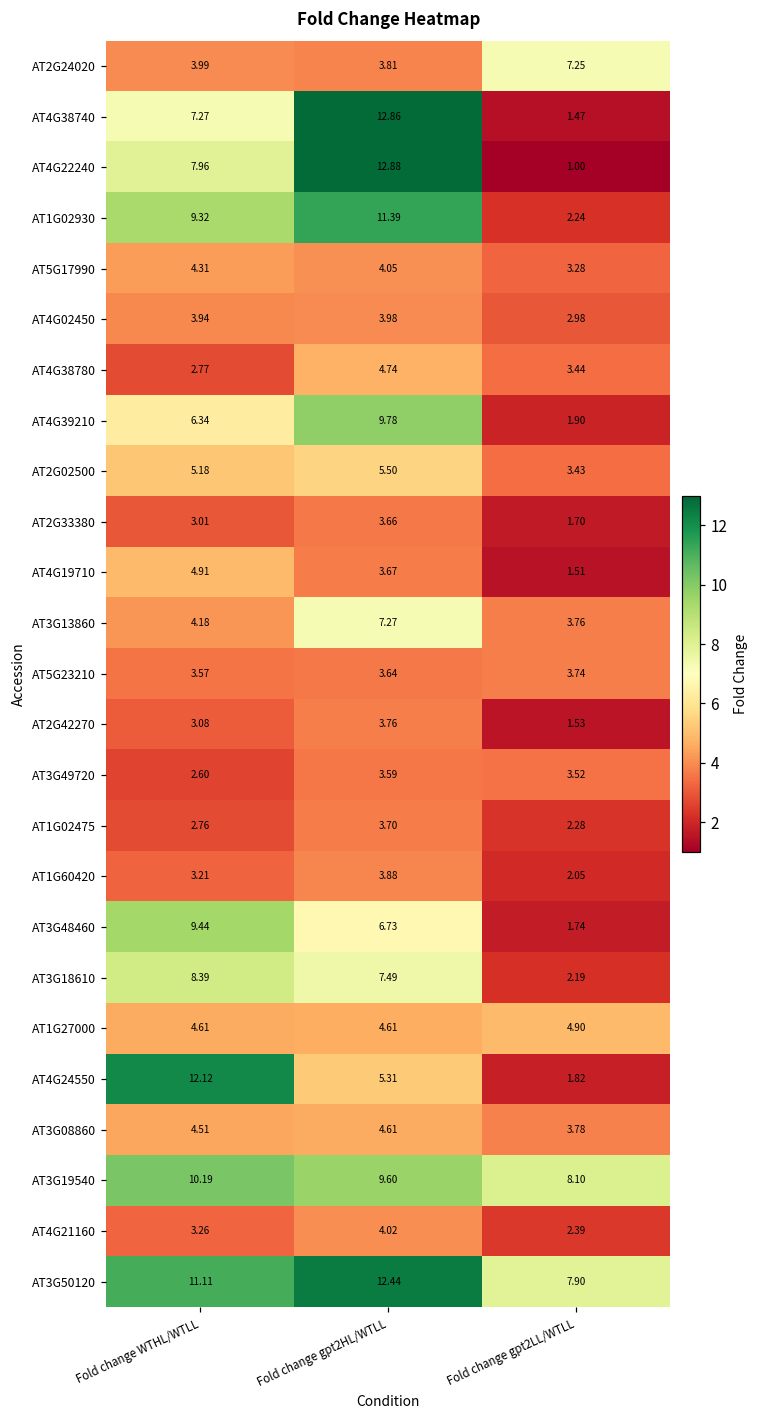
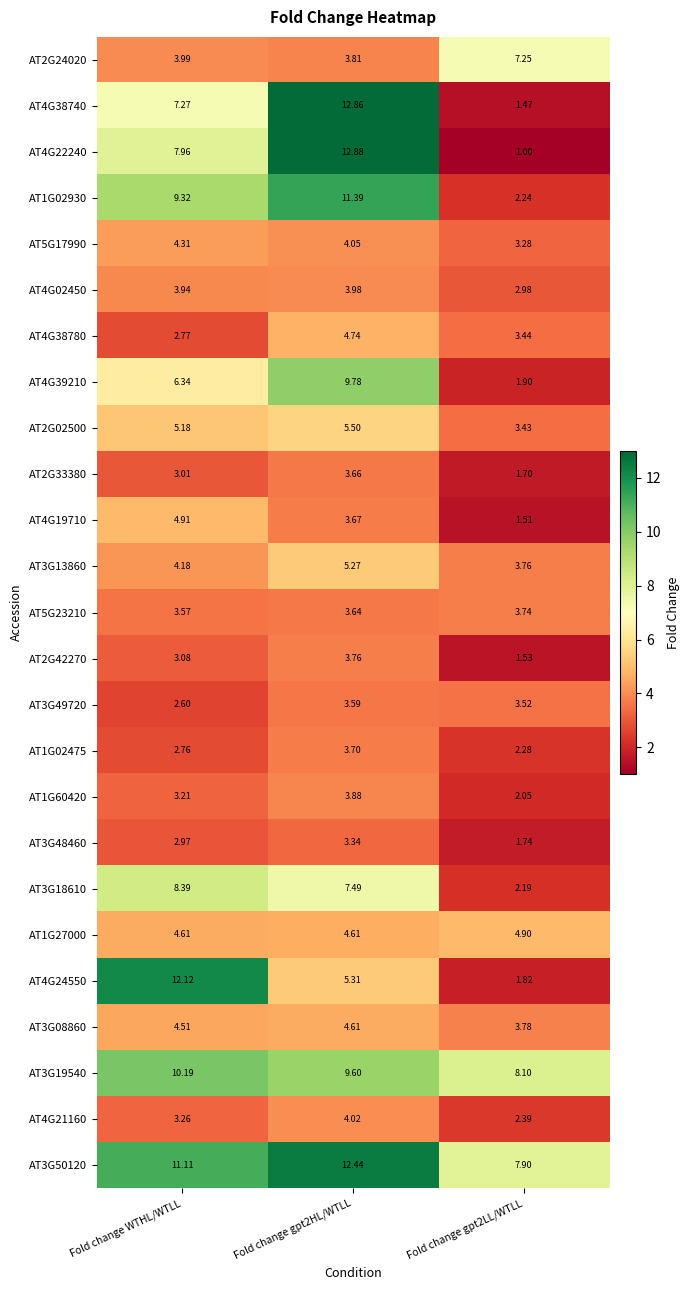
AT3G13860, Fold change gpt2HL/WTLL: 7.27 -> 5.27
AT3G48460, Fold change WTHL/WTLL: 9.44 -> 2.97
AT3G48460, Fold change gpt2HL/WTLL: 6.73 -> 3.34
